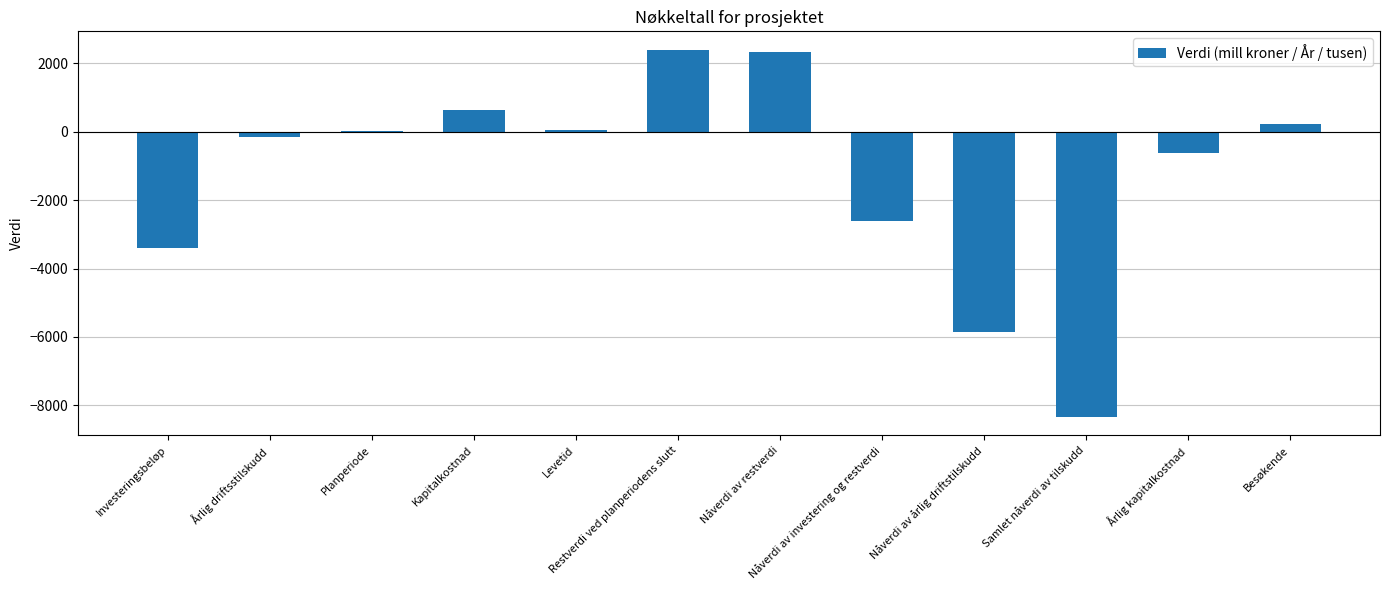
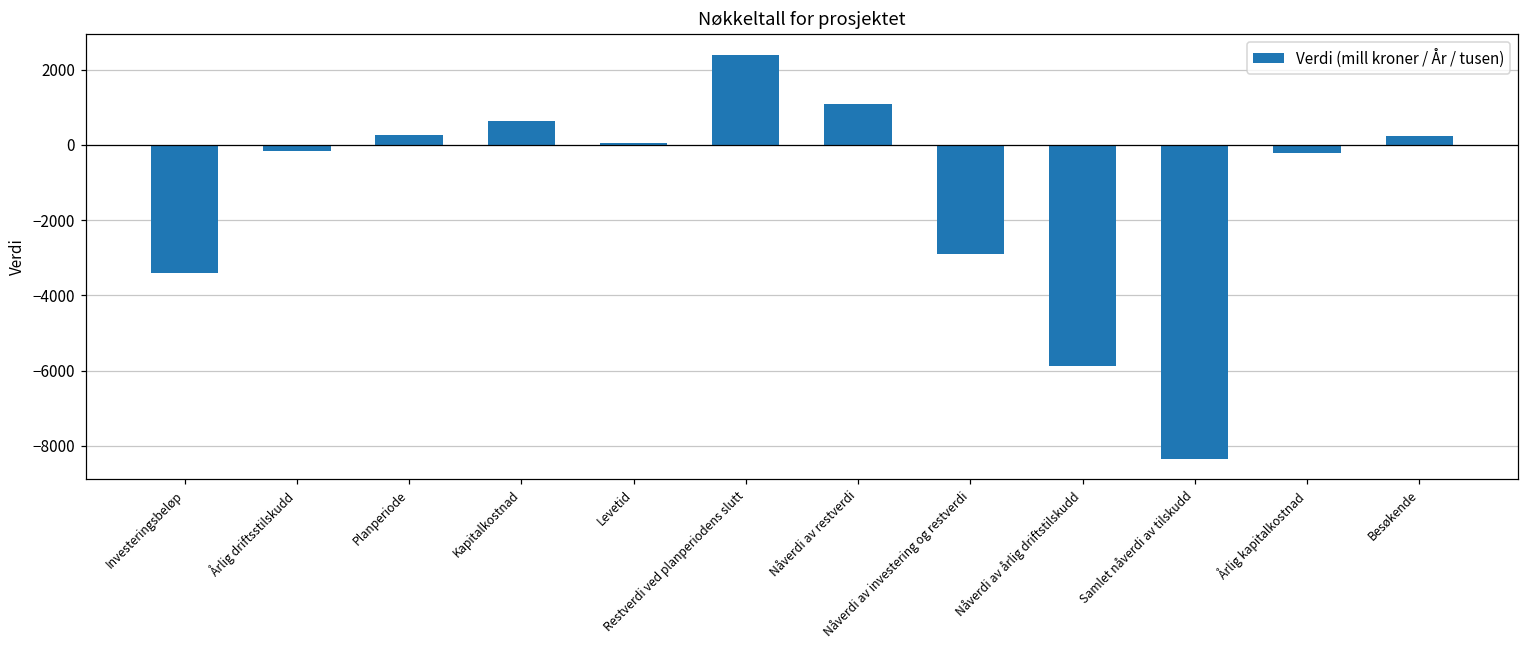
Planperiode: 0 -> 300
Nåverdi av restverdi: 2300 -> 1100
Nåverdi av investering og restverdi: -2600 -> -2900
Årlig kapitalkostnad: -600 -> -200
